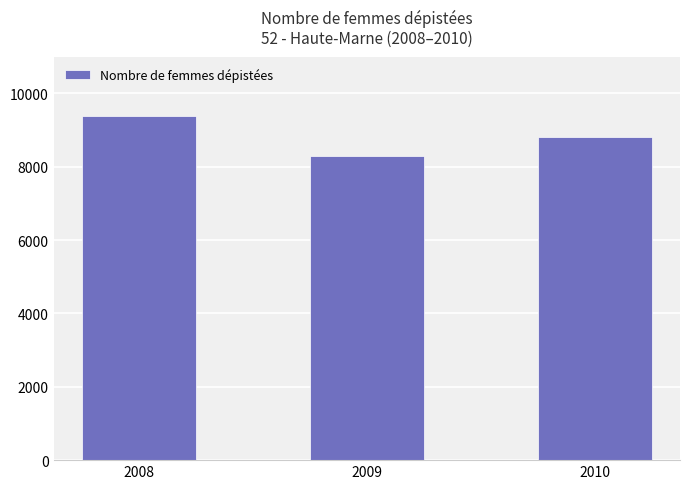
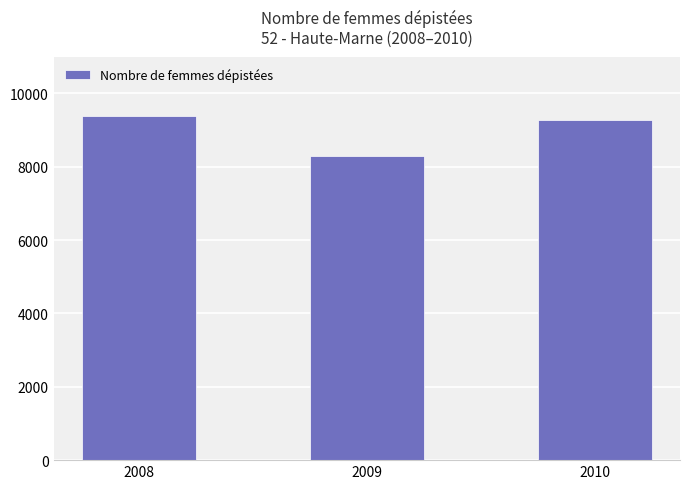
2010: 8800 -> 9300
